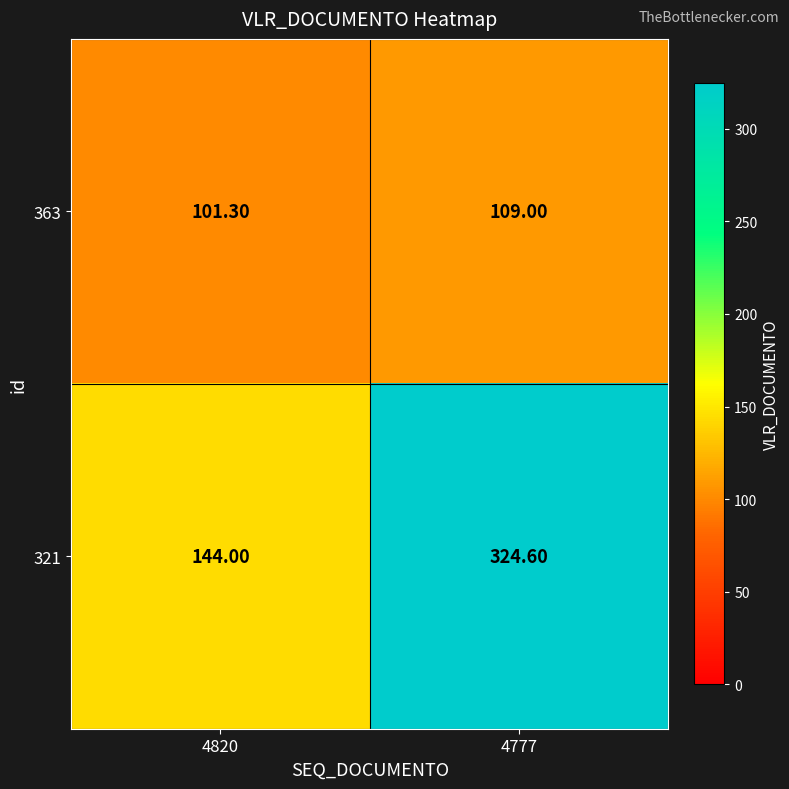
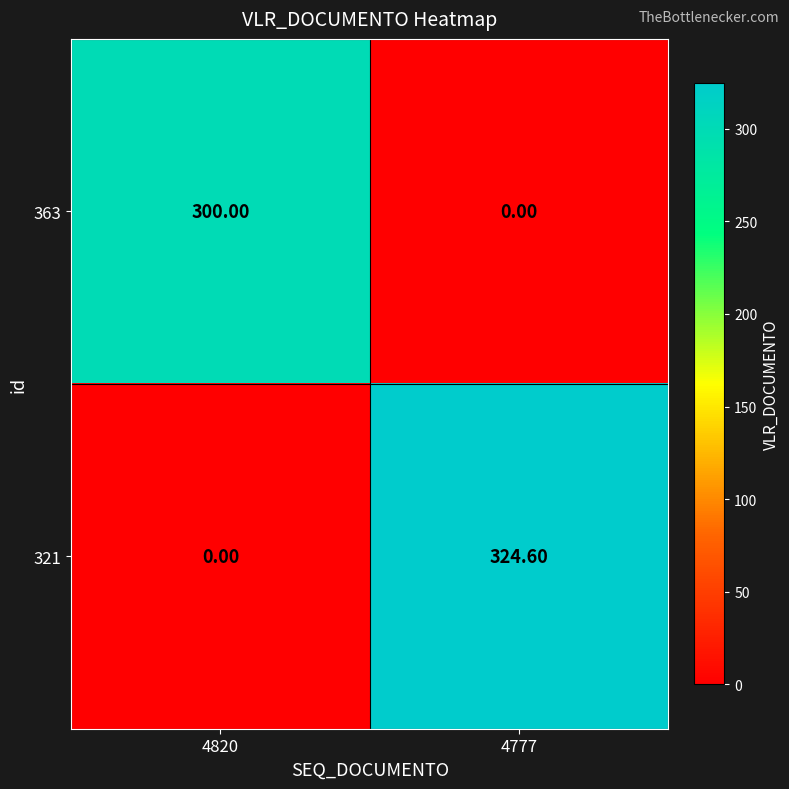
363, 4820: 101.30 -> 300.00
363, 4777: 109.00 -> 0.00
321, 4820: 144.00 -> 0.00
